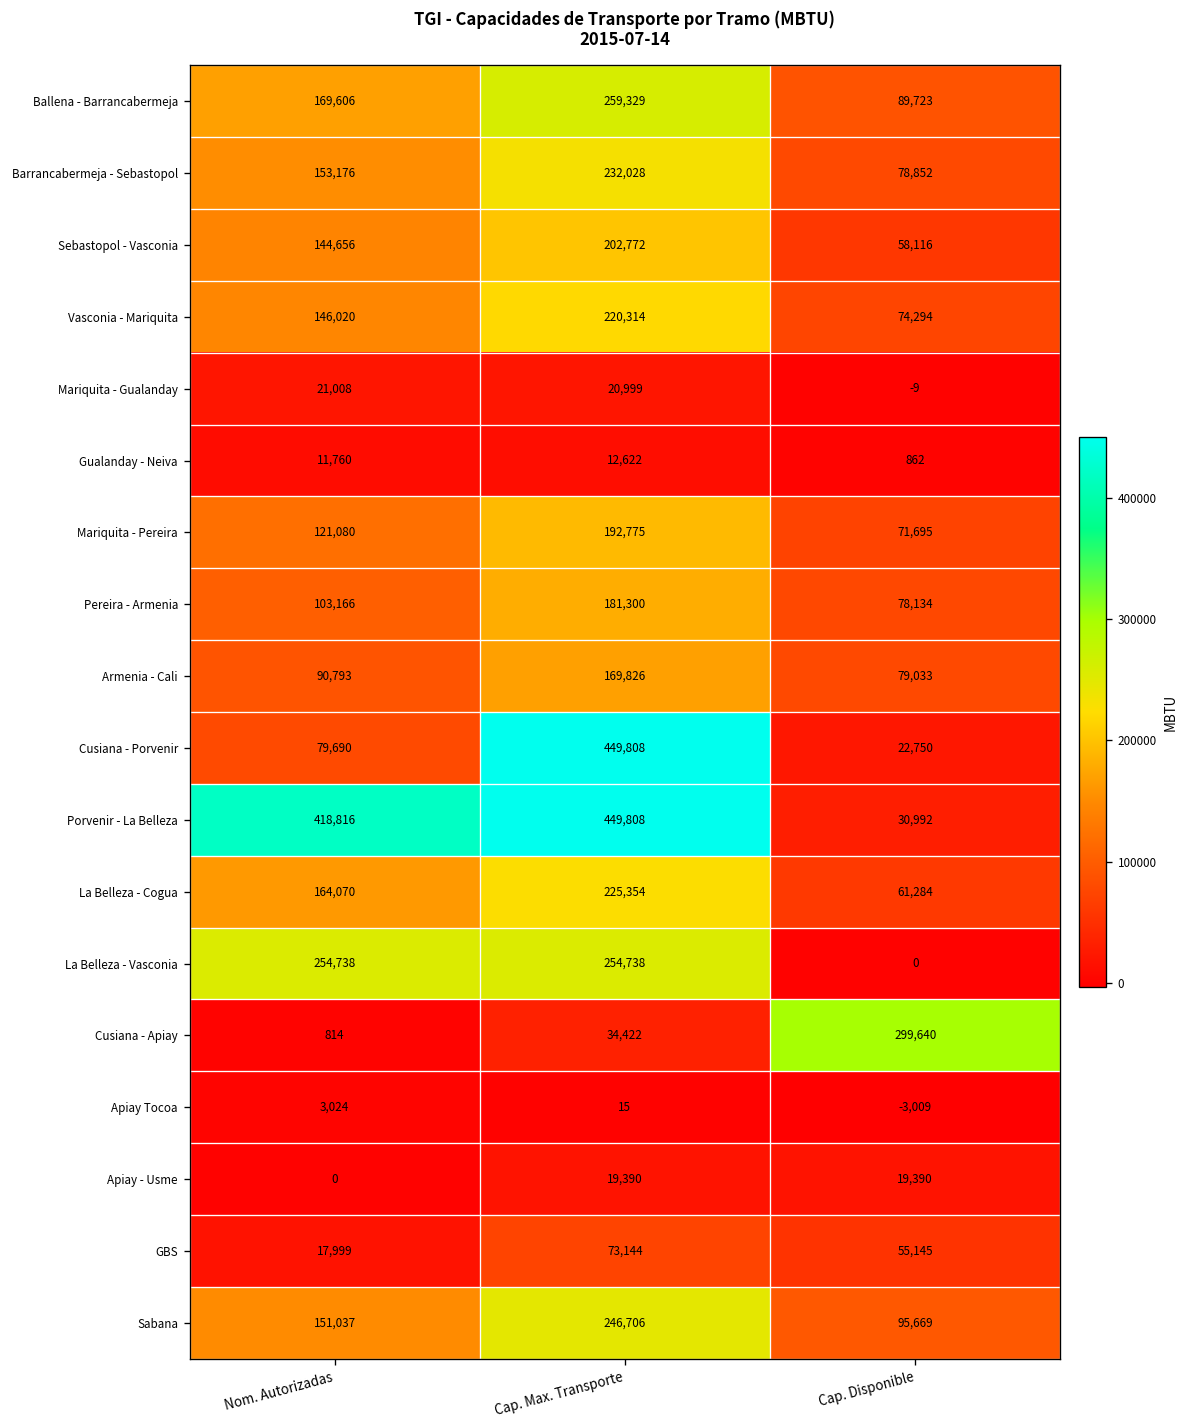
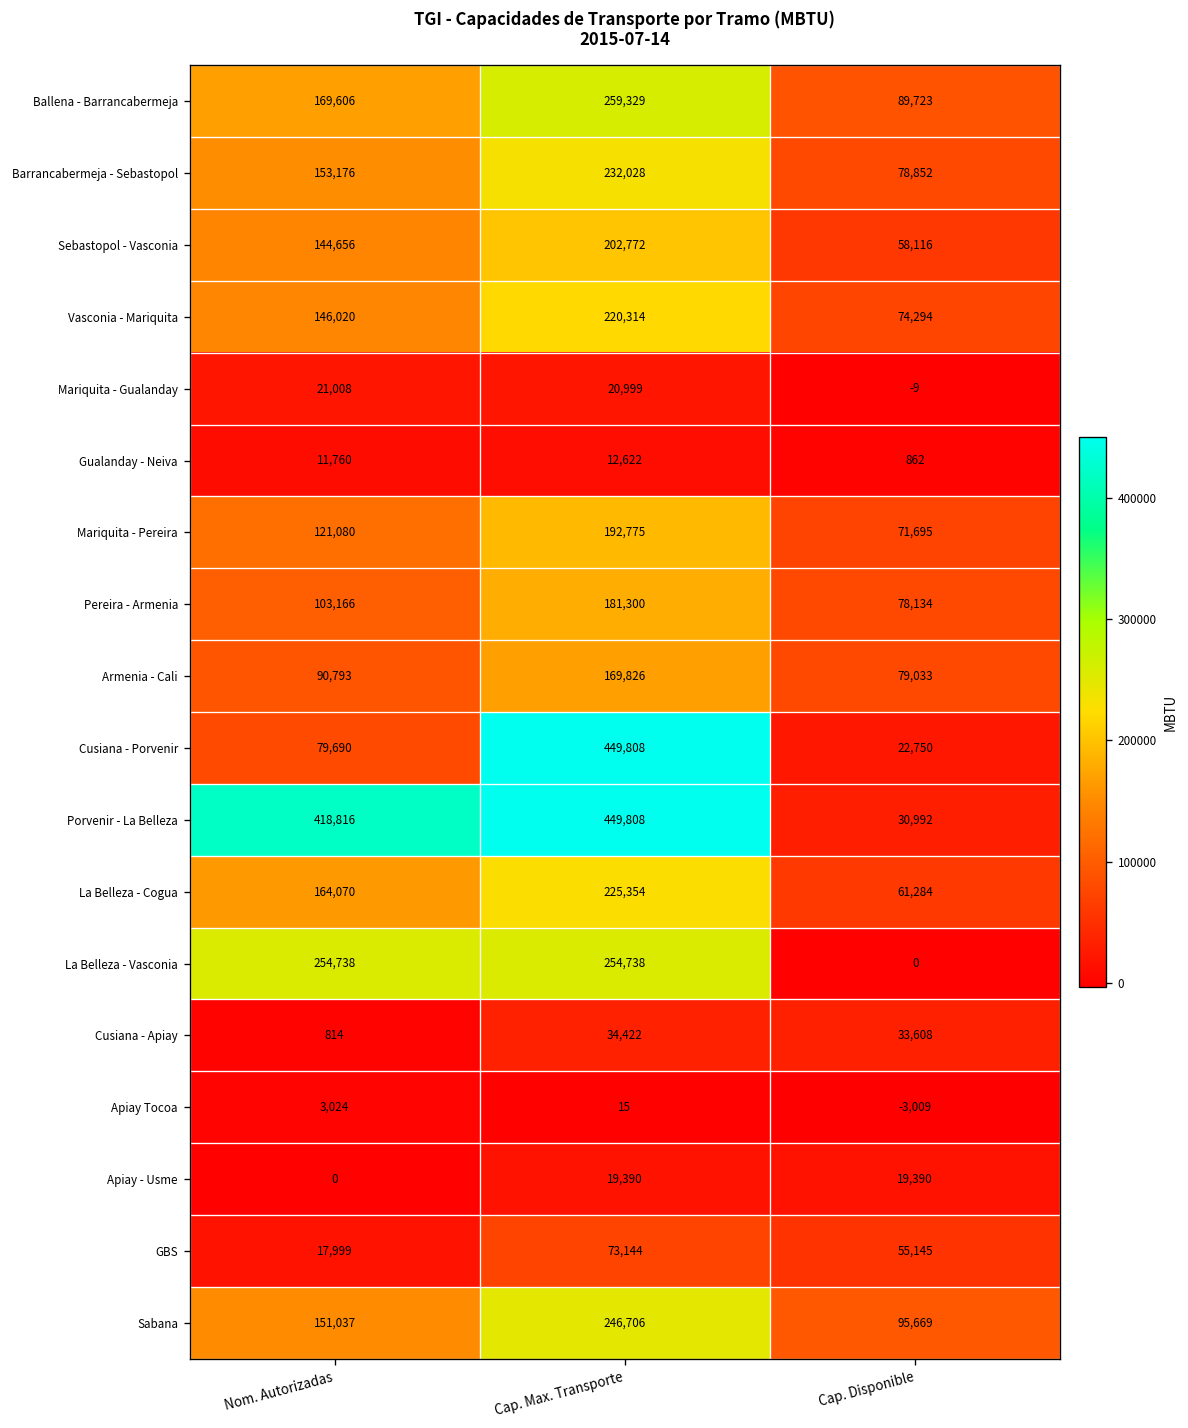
Cusiana - Apiay, Cap. Disponible: 299,640 -> 33,608
